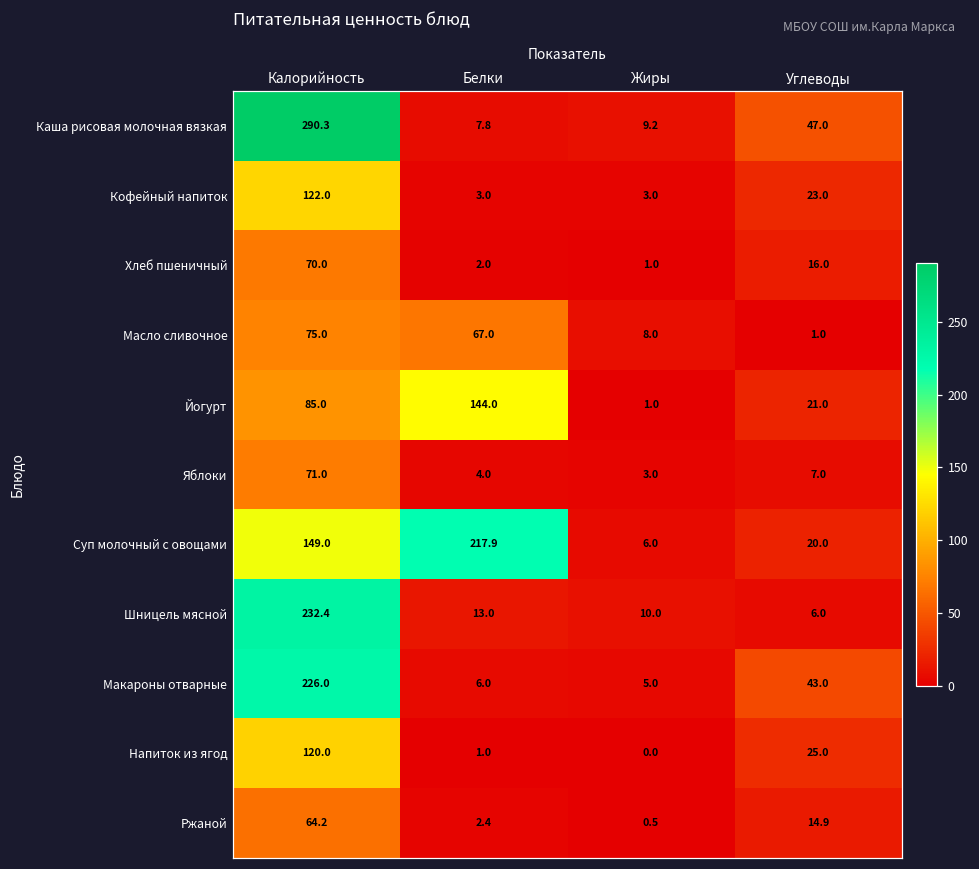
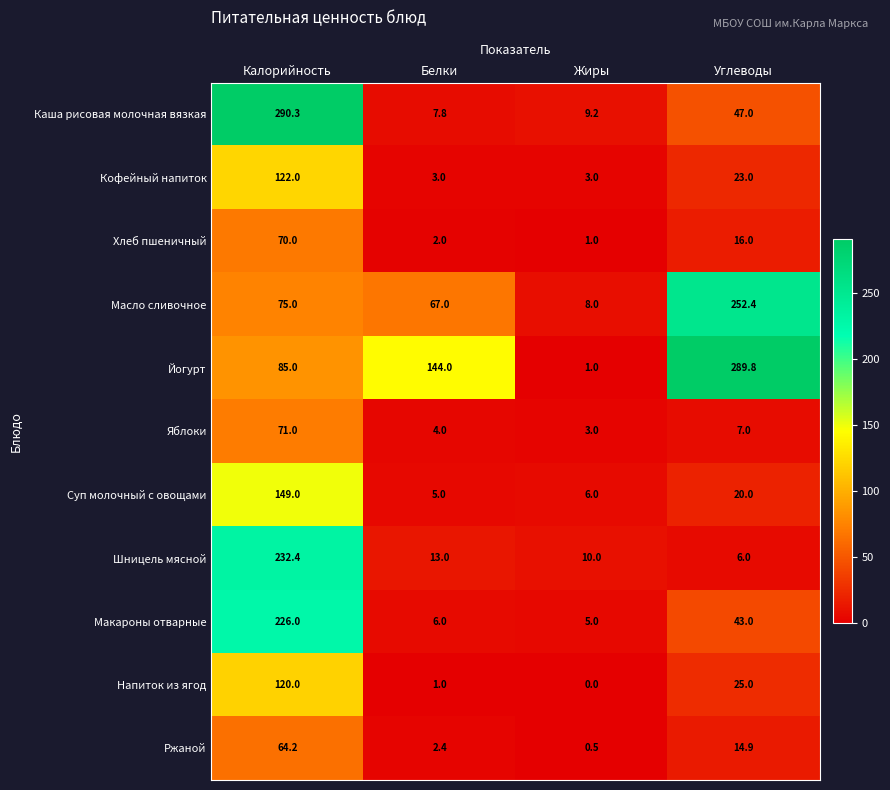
Масло сливочное, Углеводы: 1.0 -> 252.4
Йогурт, Углеводы: 21.0 -> 289.8
Суп молочный с овощами, Белки: 217.9 -> 5.0
